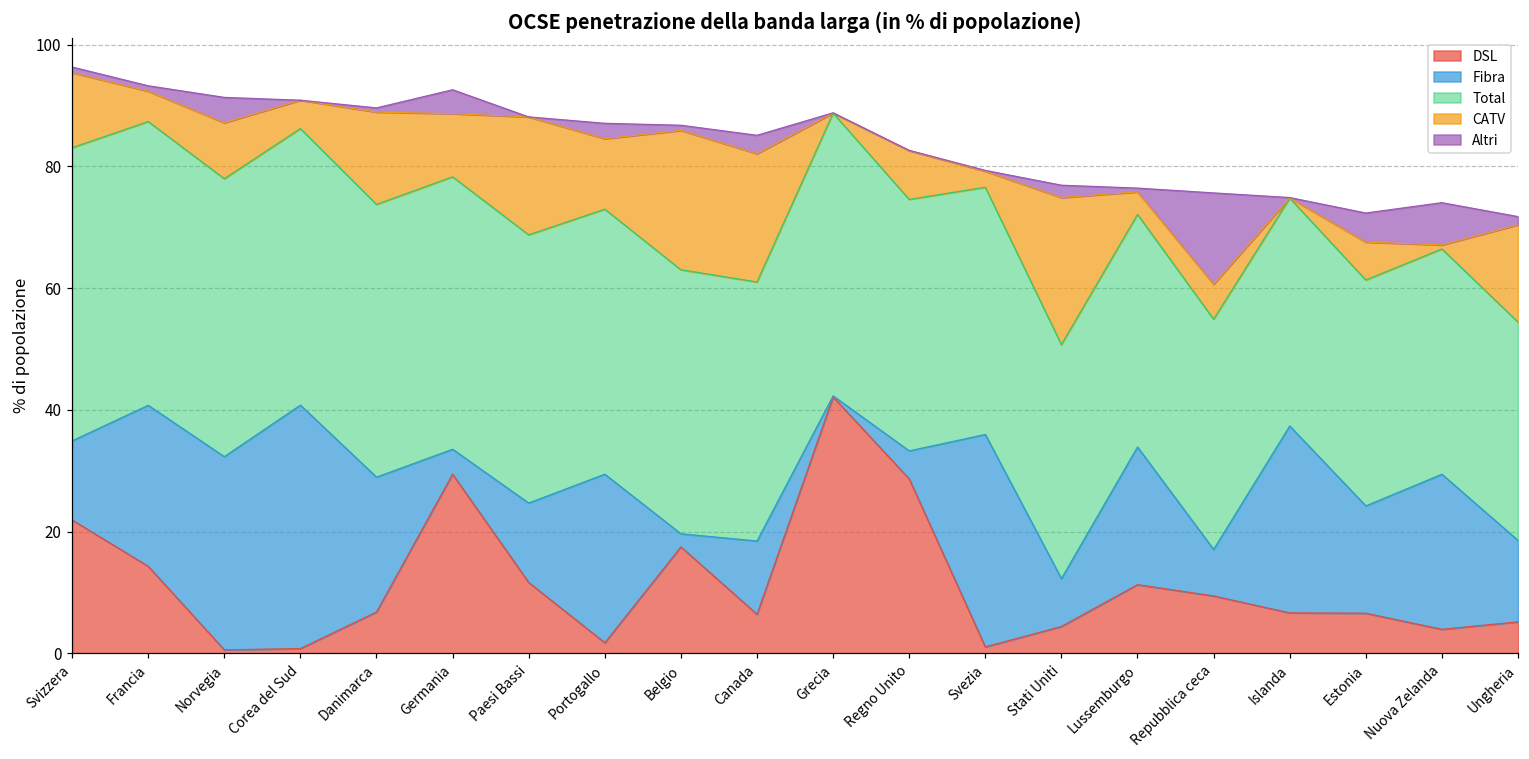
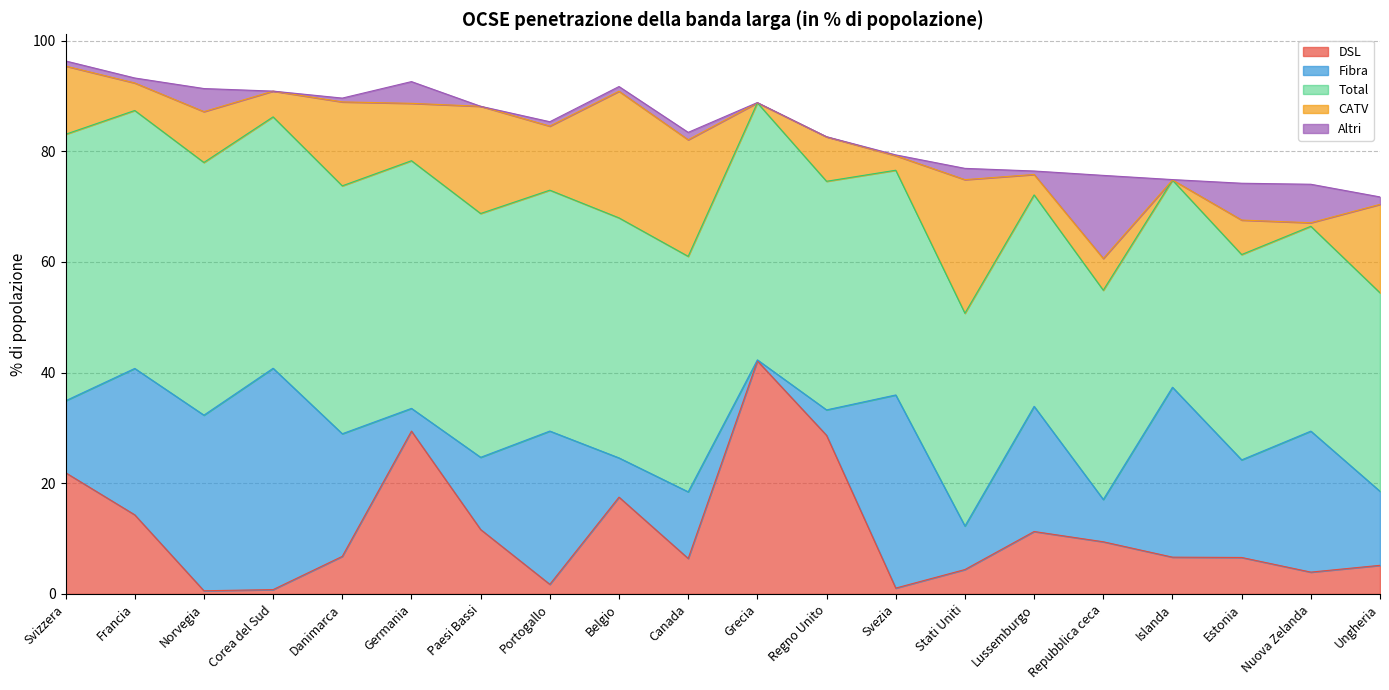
Altri, Portogallo: 3 -> 1
Fibra, Belgio: 2 -> 7
Altri, Canada: 3 -> 1
Altri, Estonia: 5 -> 7
